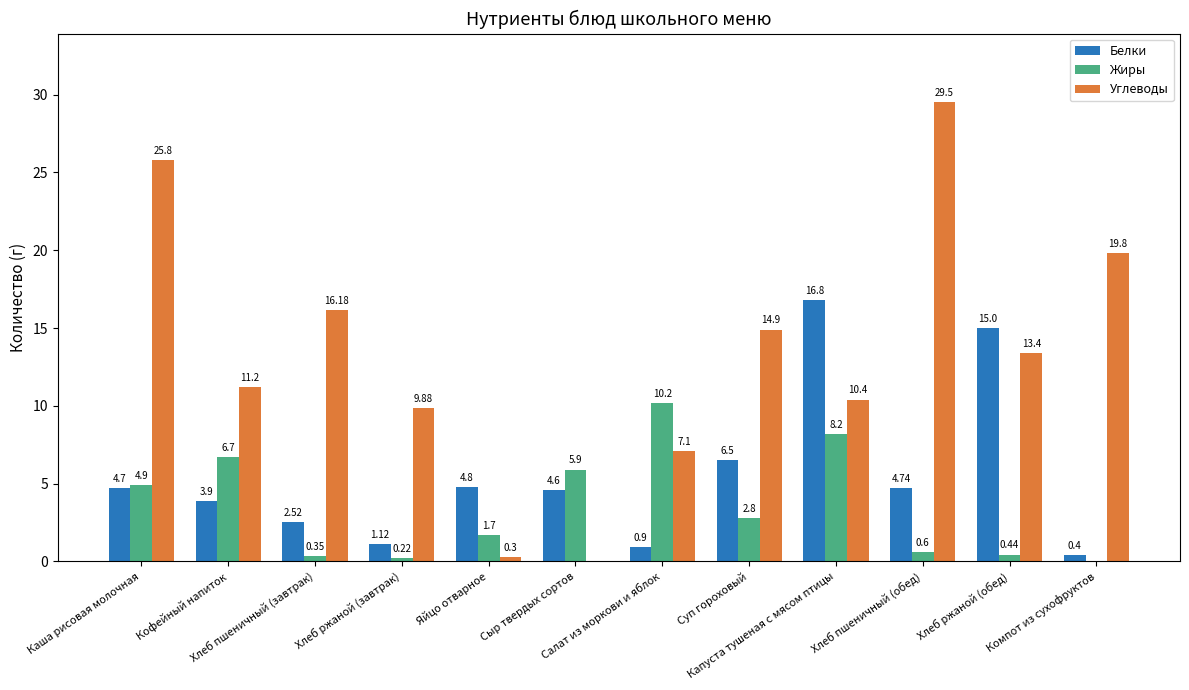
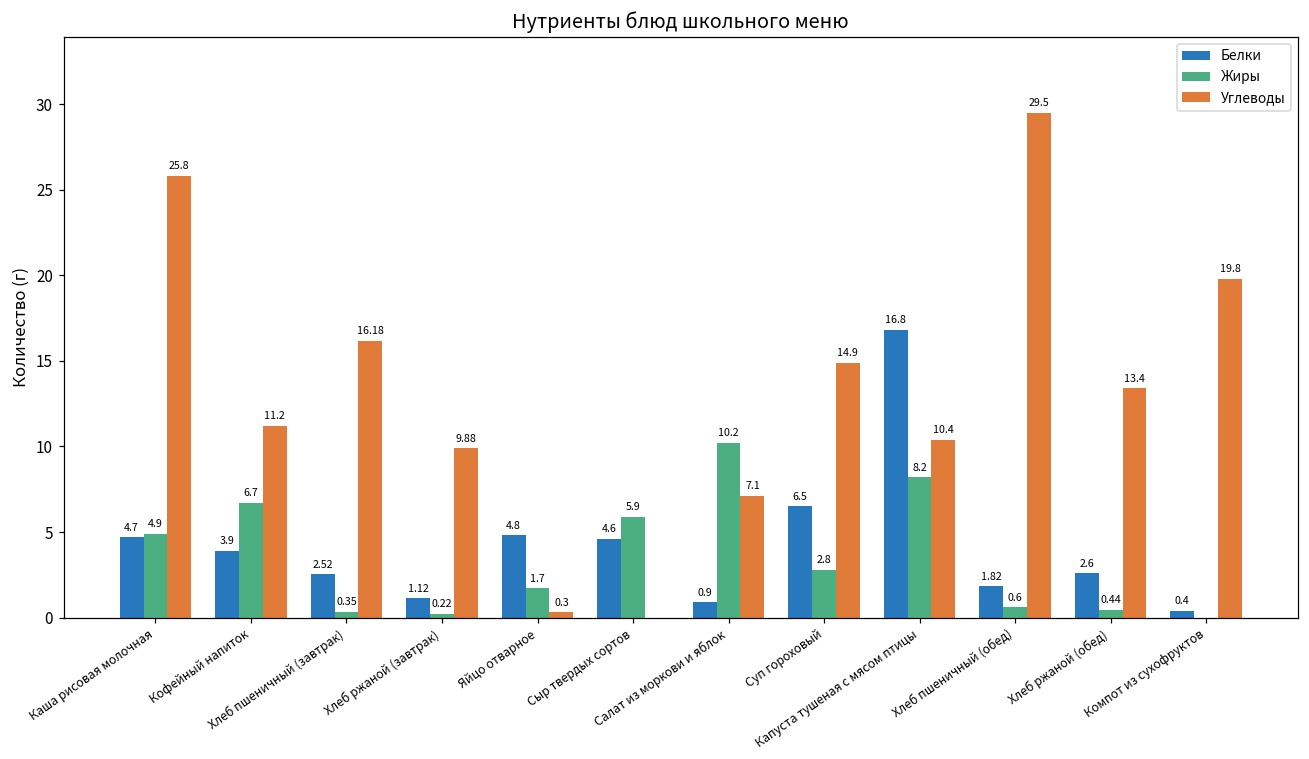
Белки, Хлеб пшеничный (обед): 4.74 -> 1.82
Белки, Хлеб ржаной (обед): 15.0 -> 2.6
